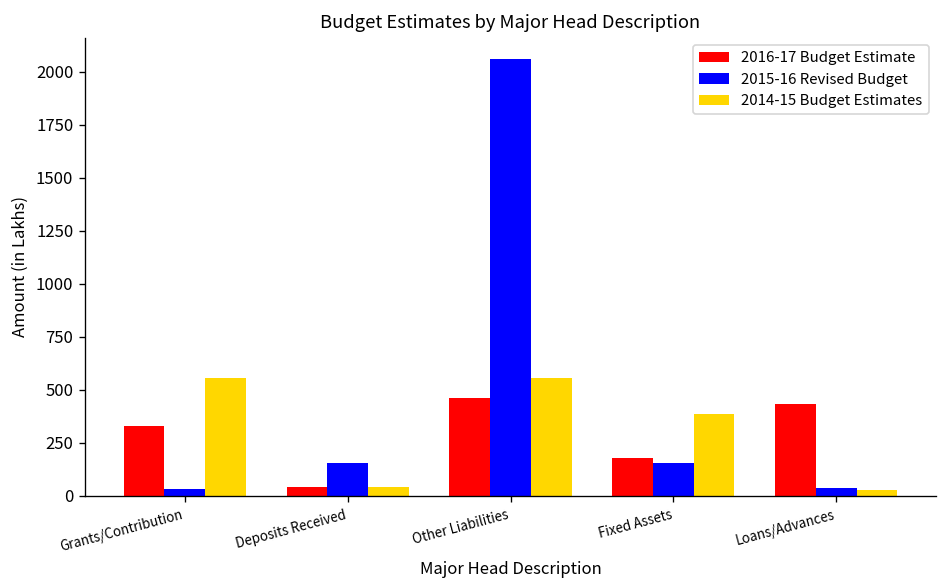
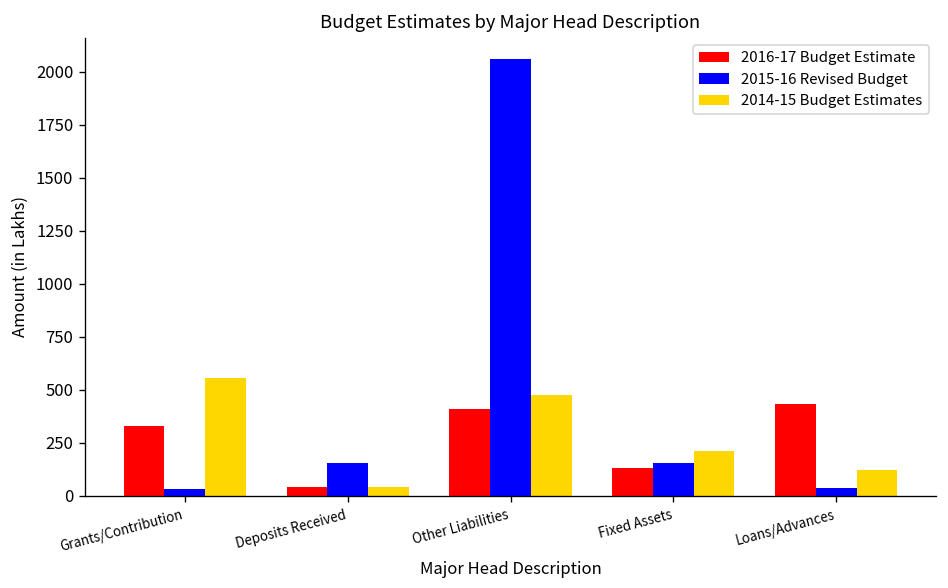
2016-17 Budget Estimate, Other Liabilities: 460 -> 410
2014-15 Budget Estimates, Other Liabilities: 550 -> 480
2016-17 Budget Estimate, Fixed Assets: 180 -> 130
2014-15 Budget Estimates, Fixed Assets: 390 -> 210
2014-15 Budget Estimates, Loans/Advances: 30 -> 120
